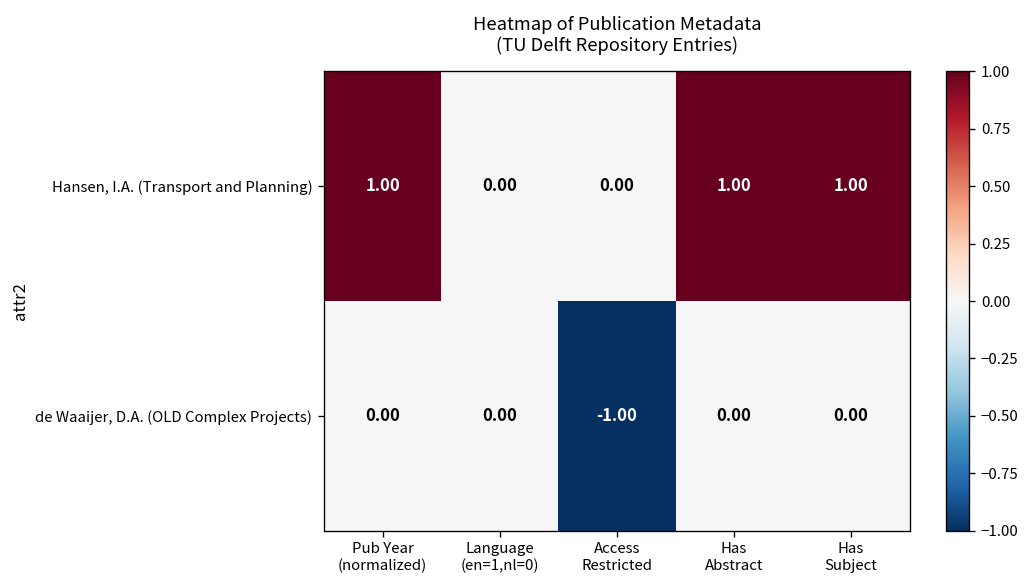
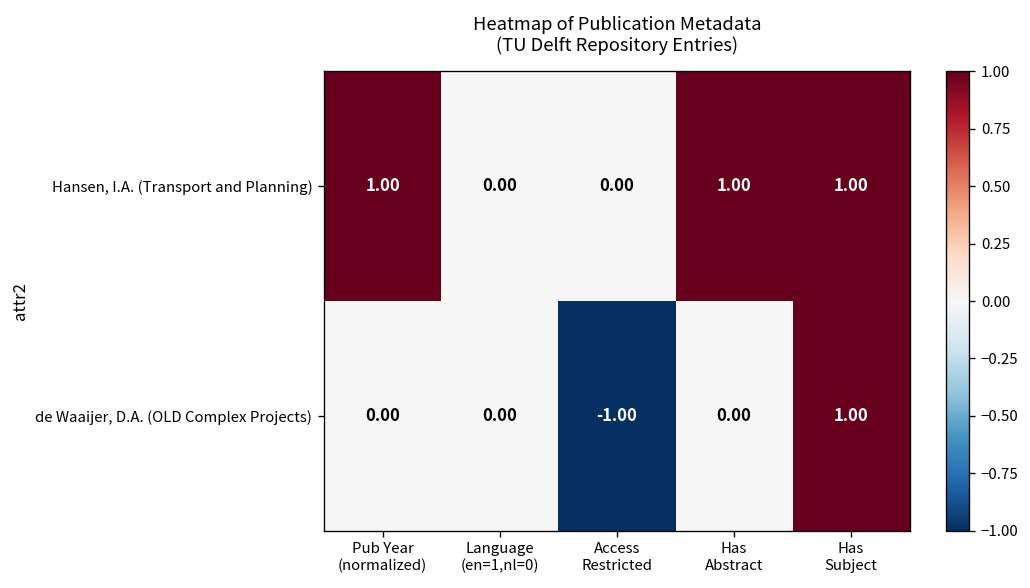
de Waaijer, D.A. (OLD Complex Projects), Has Subject: 0.00 -> 1.00
